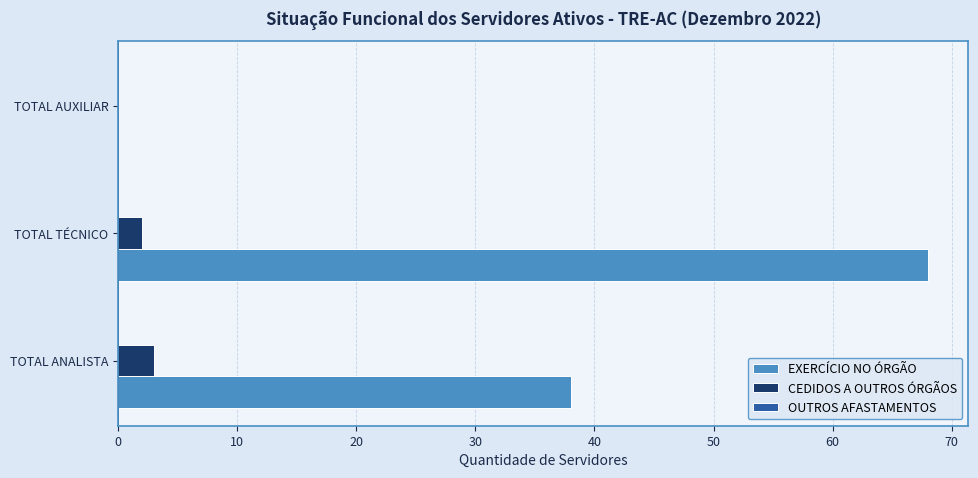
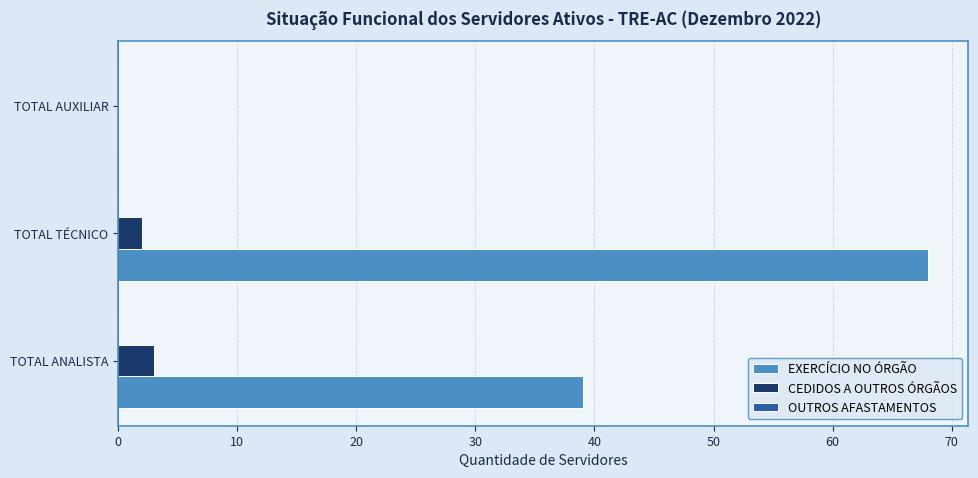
EXERCÍCIO NO ÓRGÃO, TOTAL ANALISTA: 38 -> 39
